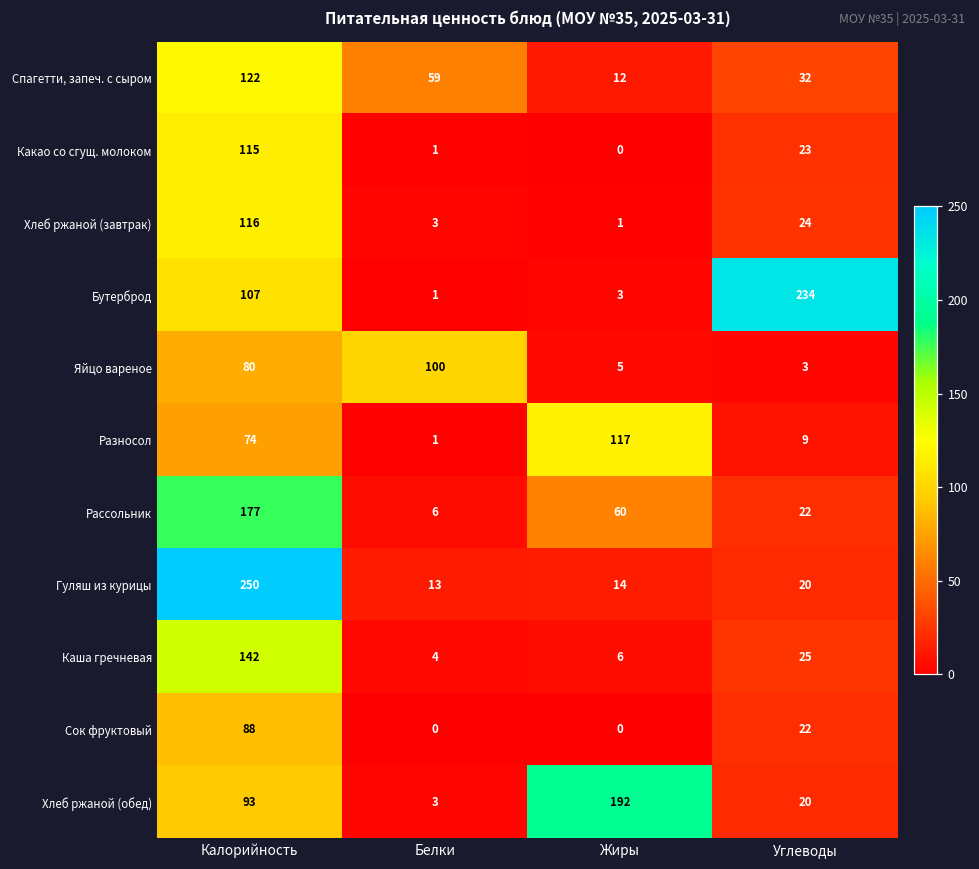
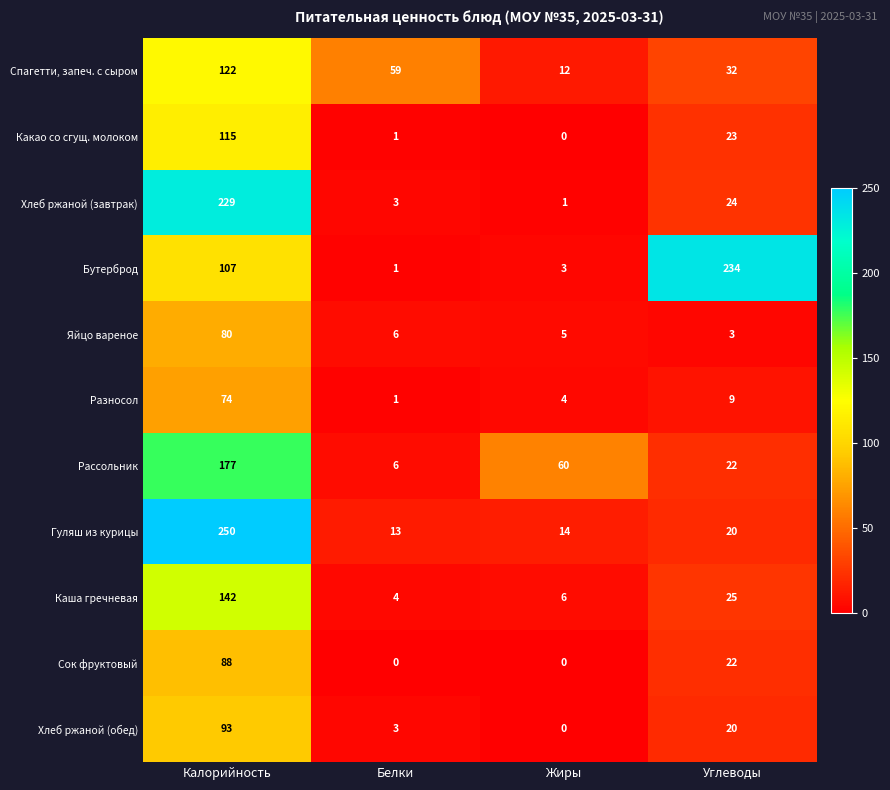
Хлеб ржаной (завтрак), Калорийность: 116 -> 229
Яйцо вареное, Белки: 100 -> 6
Разносол, Жиры: 117 -> 4
Хлеб ржаной (обед), Жиры: 192 -> 0
